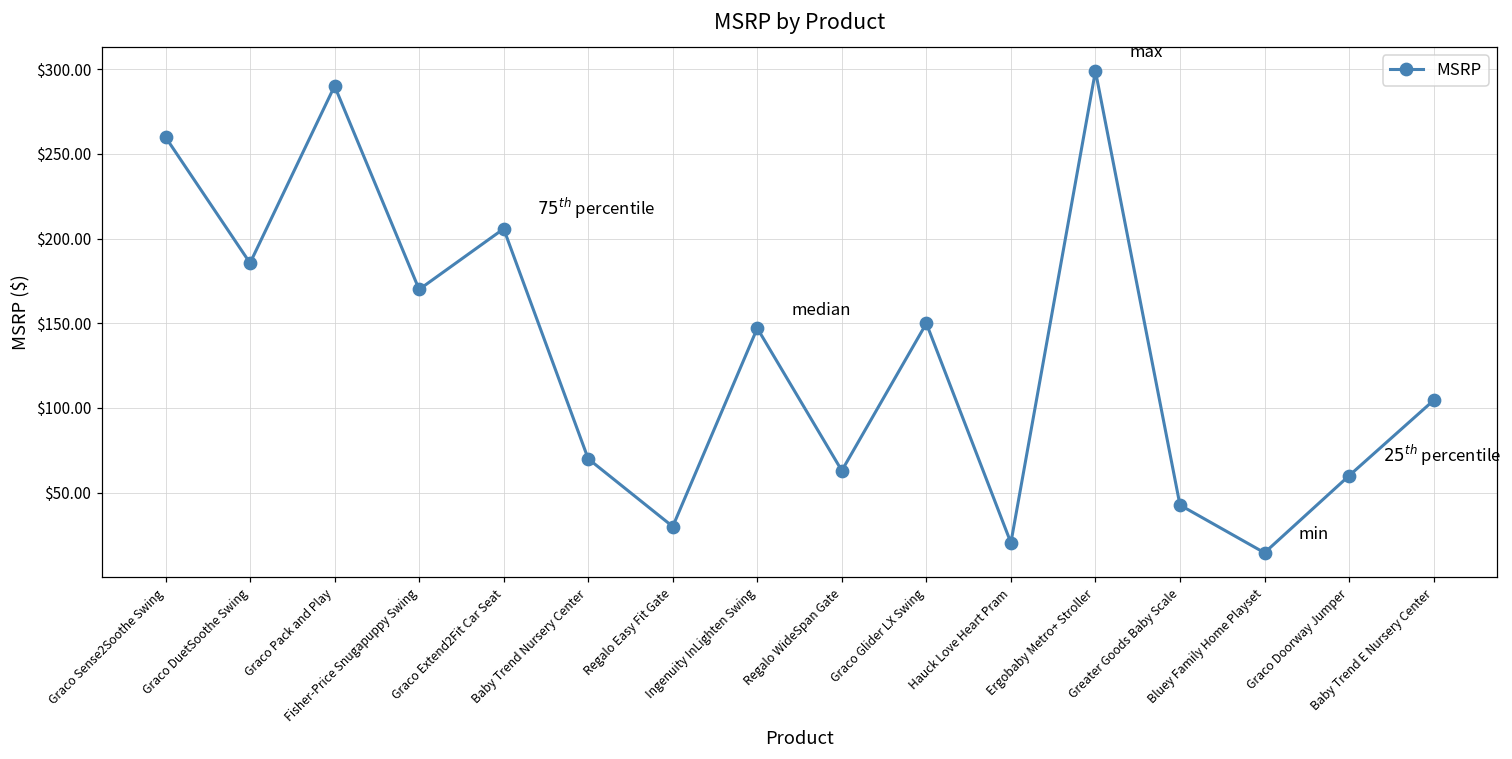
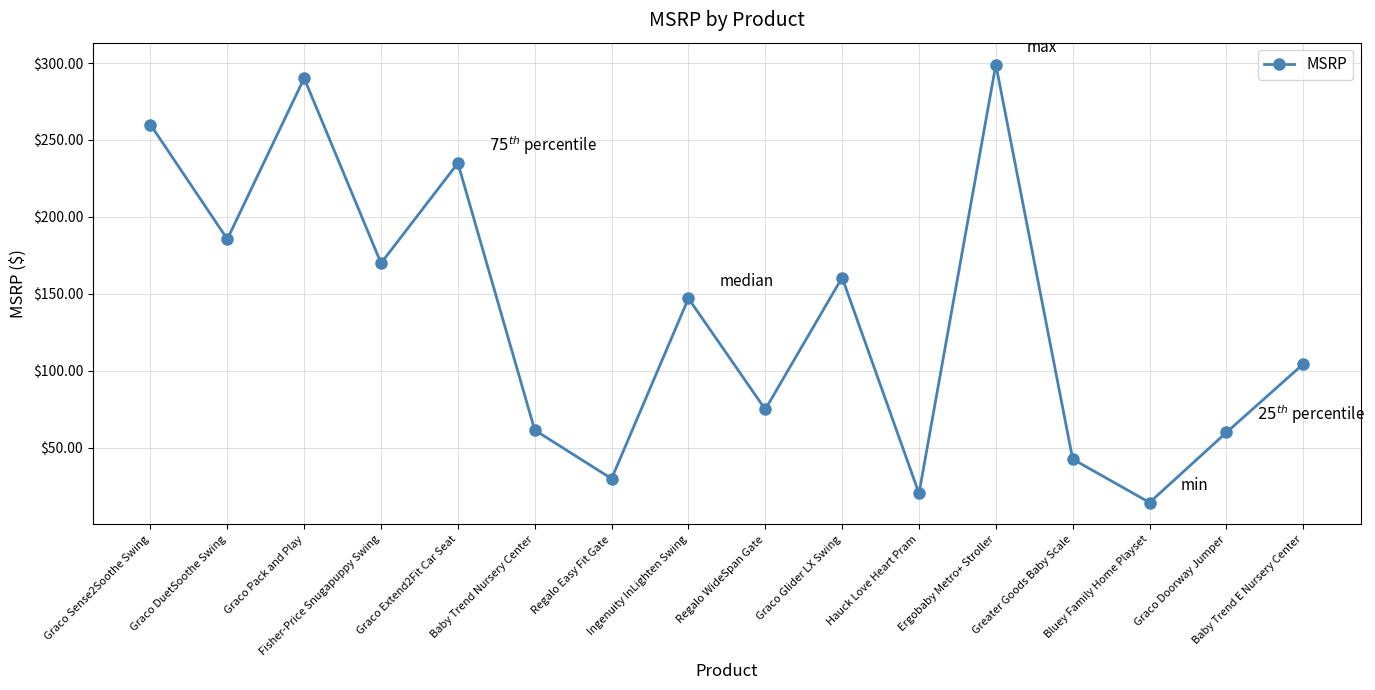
Graco Extend2Fit Car Seat: $206 -> $235
Baby Trend Nursery Center: $70 -> $62
Regalo WideSpan Gate: $63 -> $75
Graco Glider LX Swing: $150 -> $161
